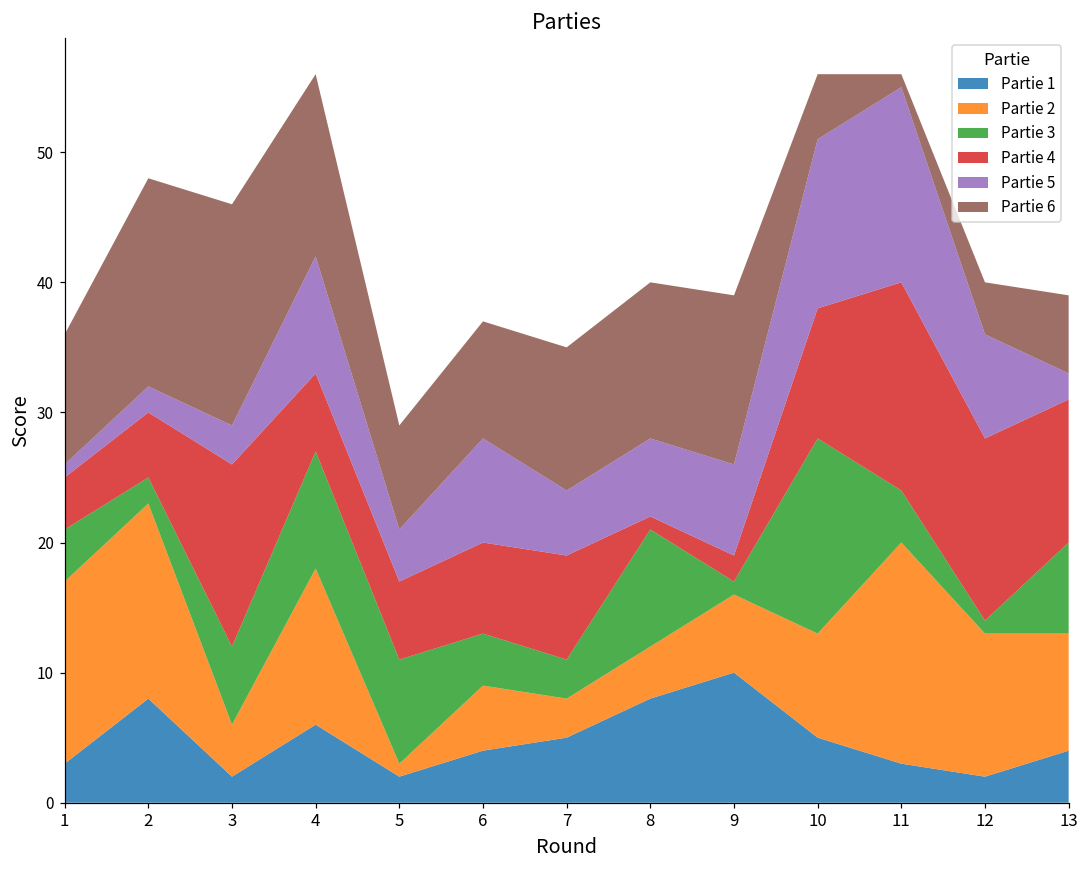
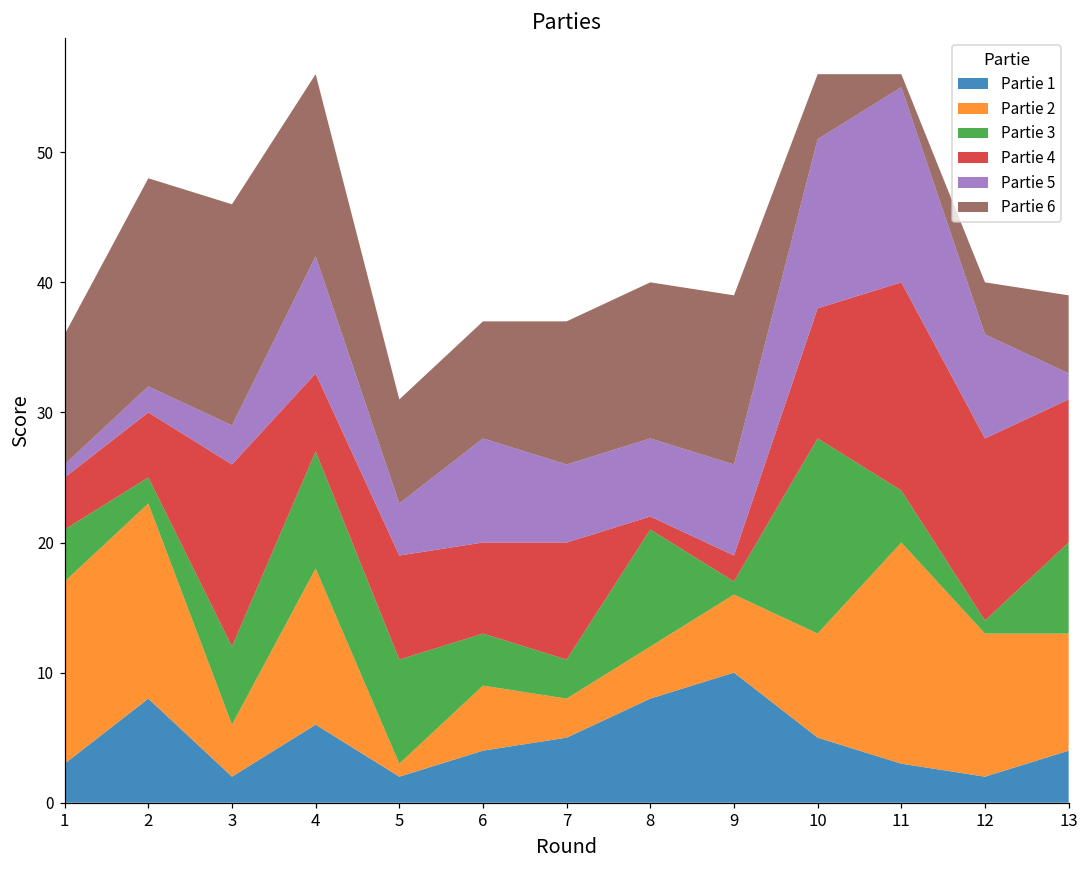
Partie 4, 5: 6 -> 8
Partie 4, 7: 8 -> 9
Partie 5, 7: 5 -> 6
